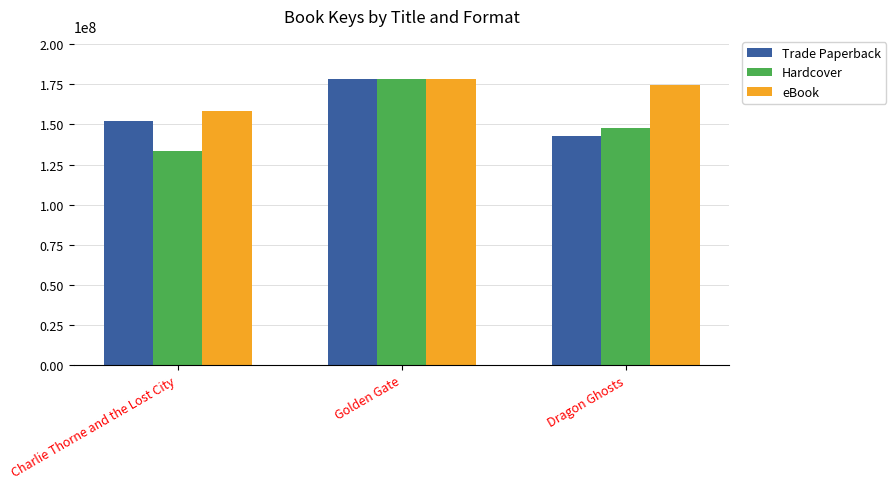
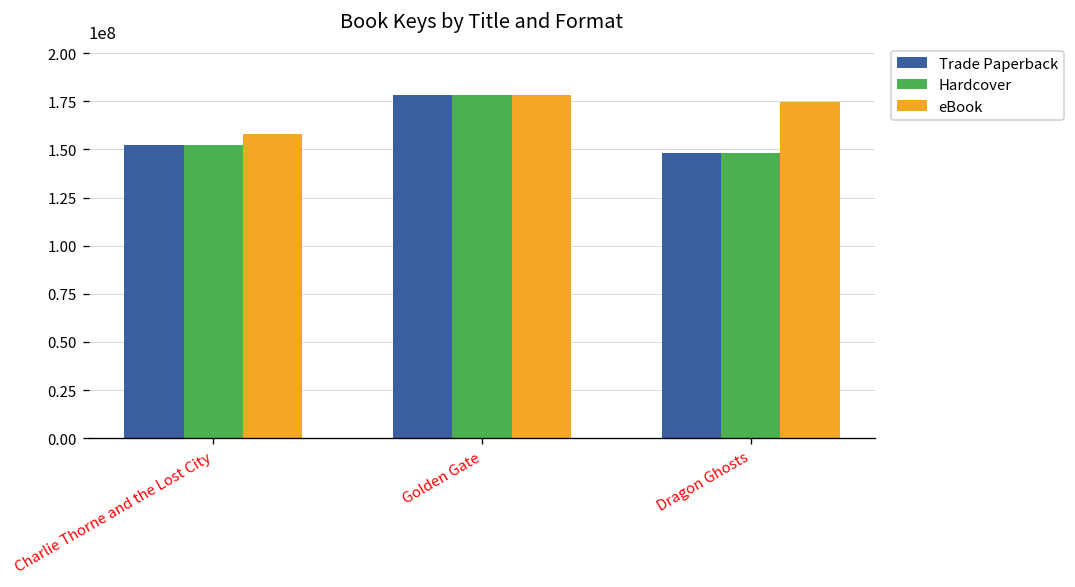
Hardcover, Charlie Thorne and the Lost City: 134000000 -> 152000000
Trade Paperback, Dragon Ghosts: 143000000 -> 148000000
